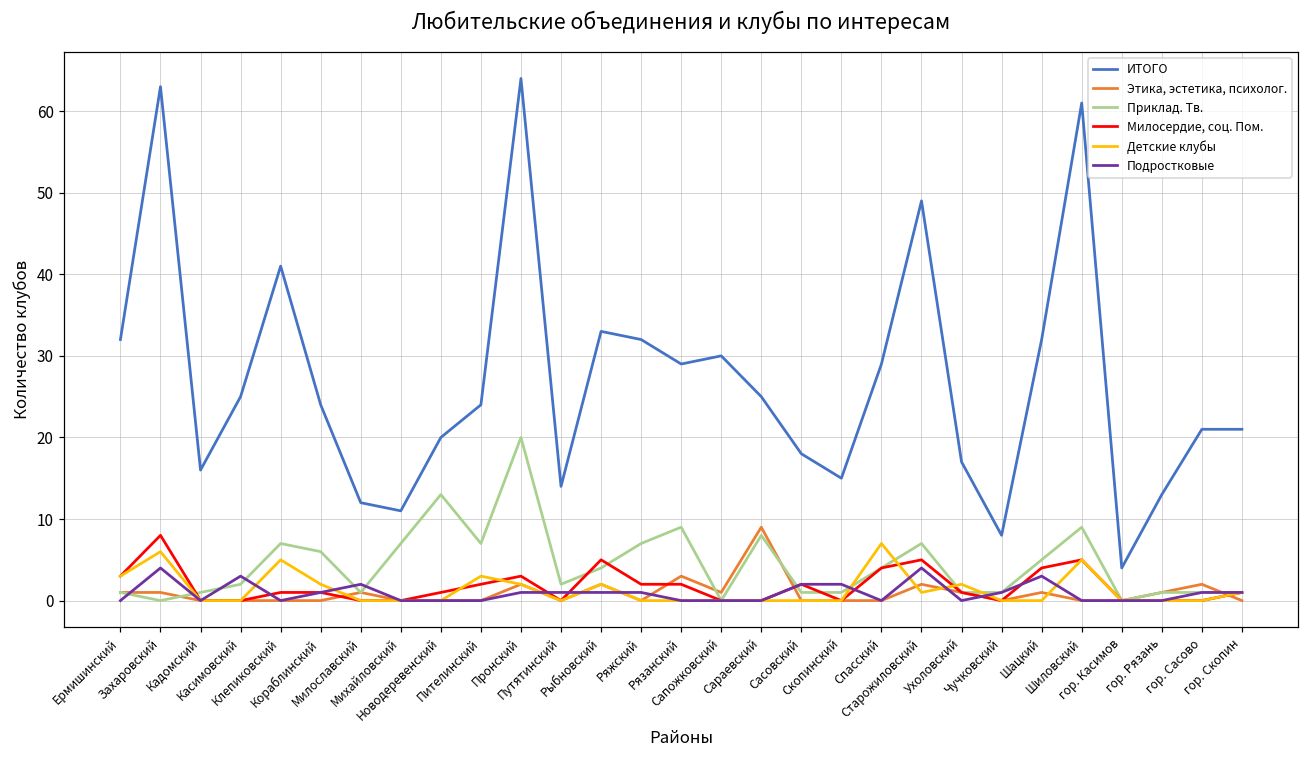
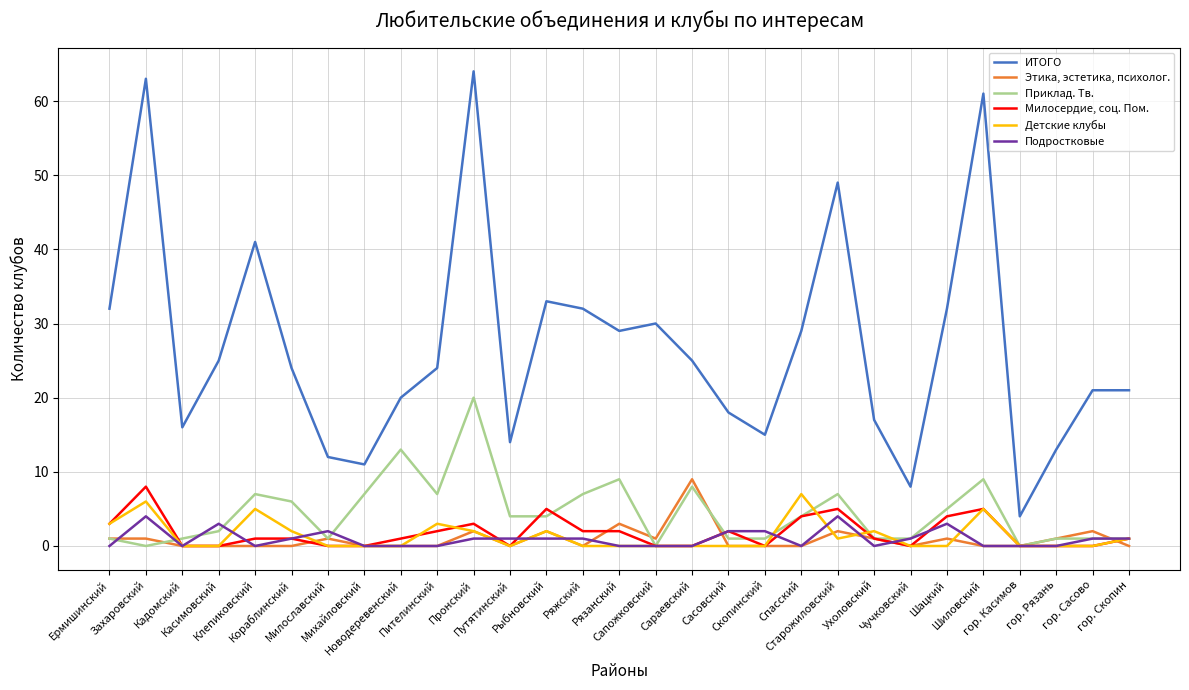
Приклад. Тв., Путятинский: 2 -> 4
